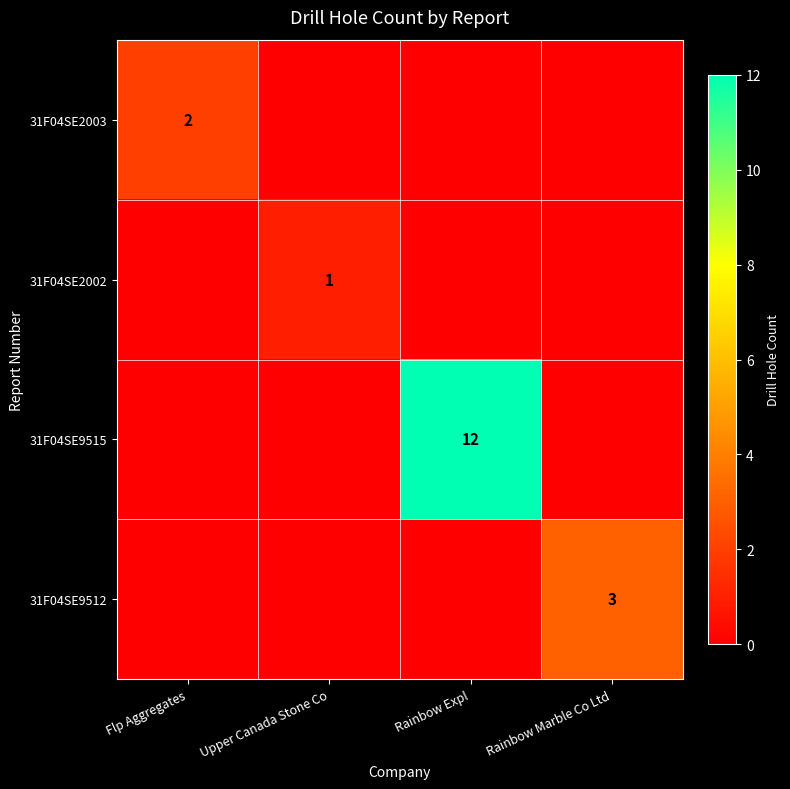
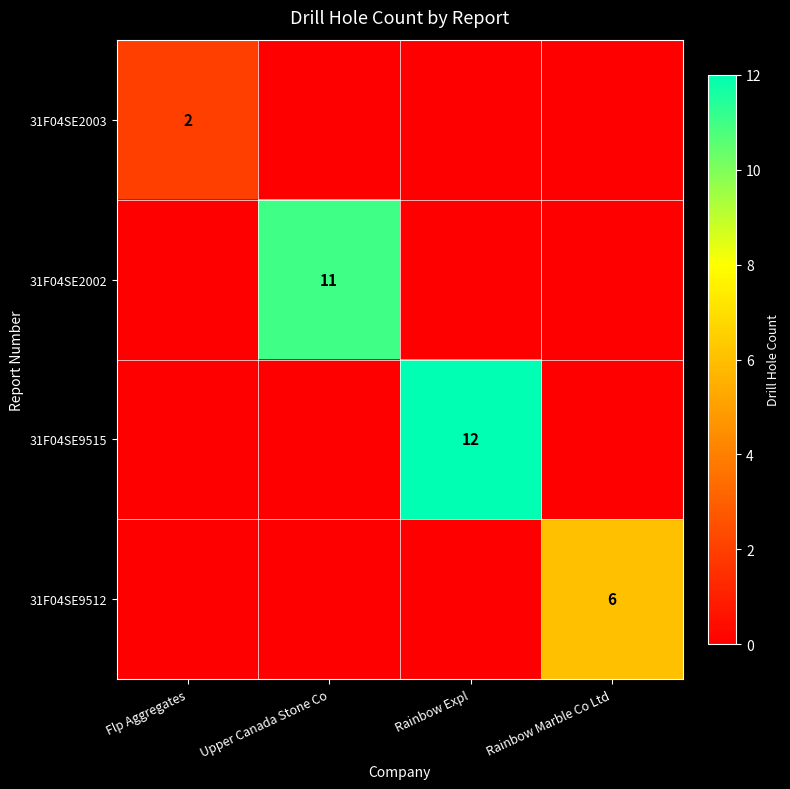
31F04SE2002, Upper Canada Stone Co: 1 -> 11
31F04SE9512, Rainbow Marble Co Ltd: 3 -> 6
